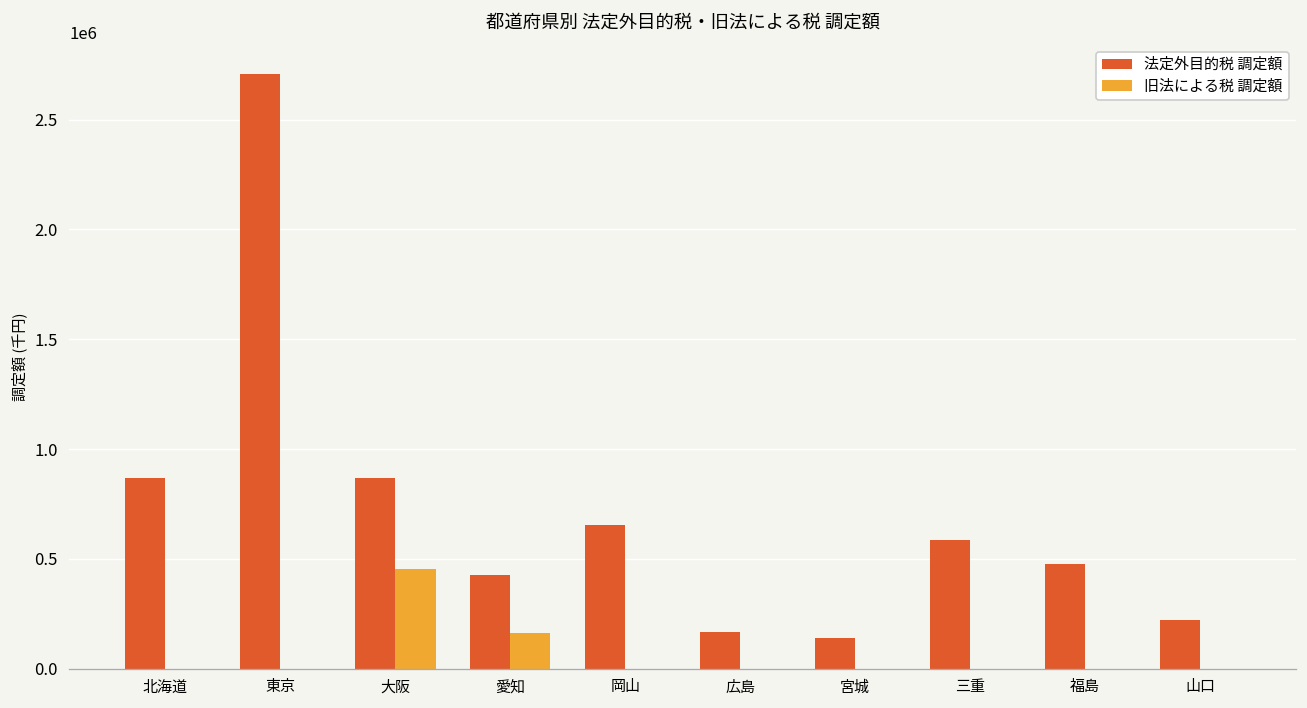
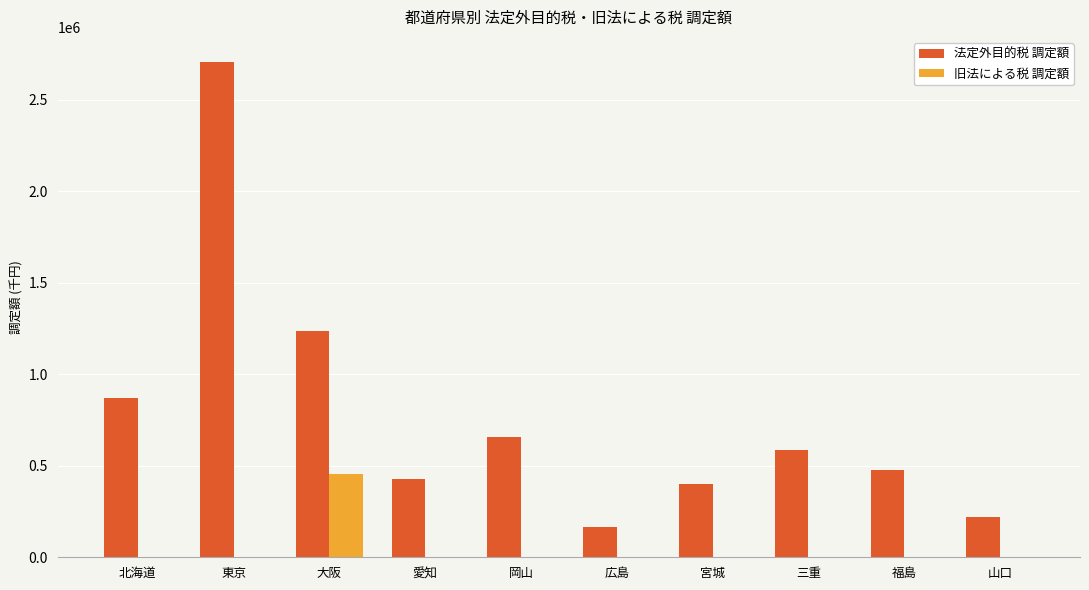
法定外目的税 調定額, 大阪: 870000 -> 1240000
旧法による税 調定額, 愛知: 160000 -> 0
法定外目的税 調定額, 宮城: 140000 -> 400000
